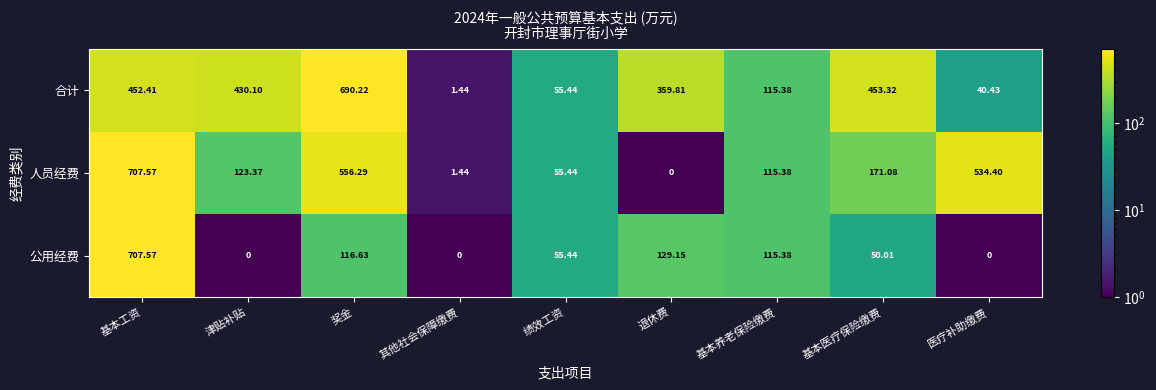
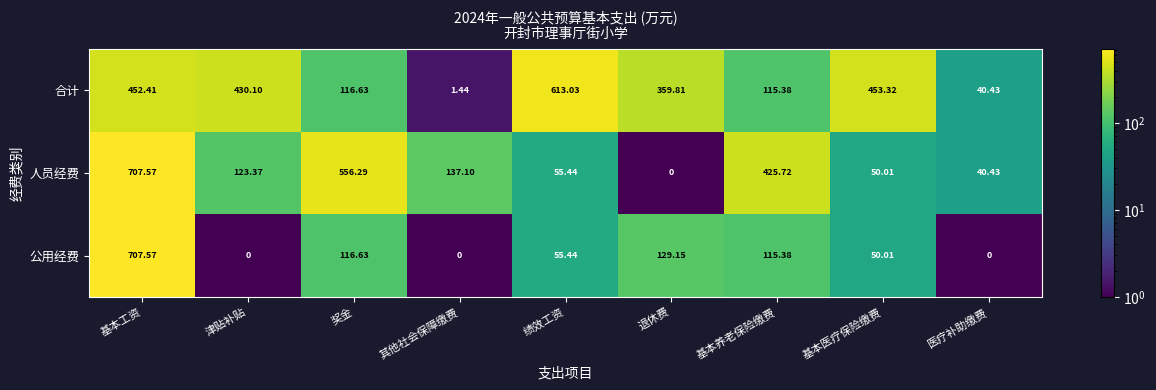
合计, 奖金: 690.22 -> 116.63
合计, 绩效工资: 55.44 -> 613.03
人员经费, 其他社会保障缴费: 1.44 -> 137.10
人员经费, 基本养老保险缴费: 115.38 -> 425.72
人员经费, 基本医疗保险缴费: 171.08 -> 50.01
人员经费, 医疗补助缴费: 534.40 -> 40.43
